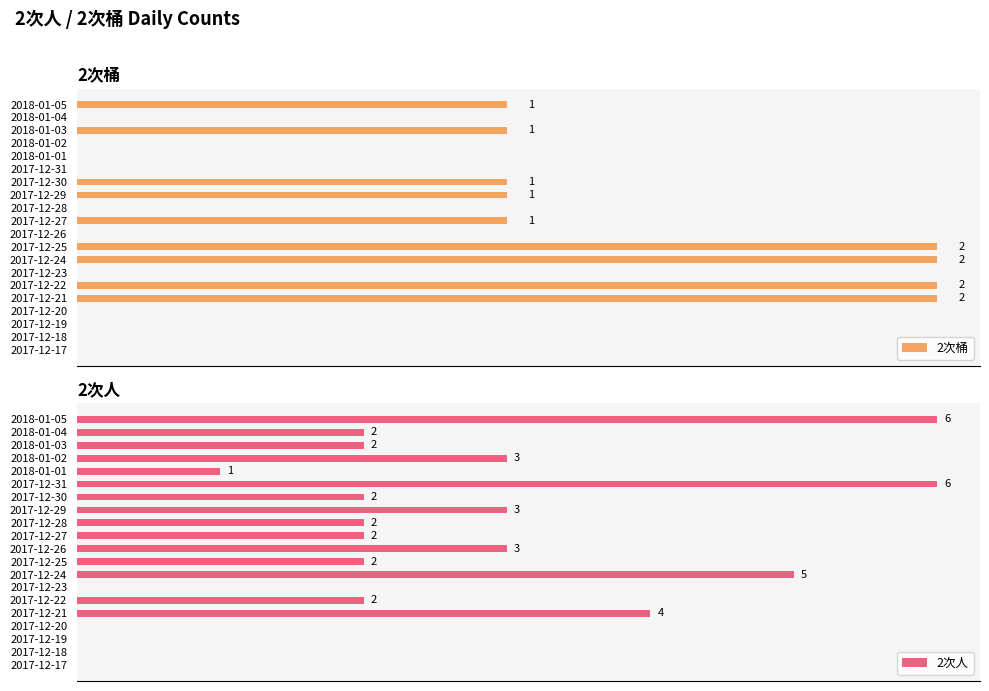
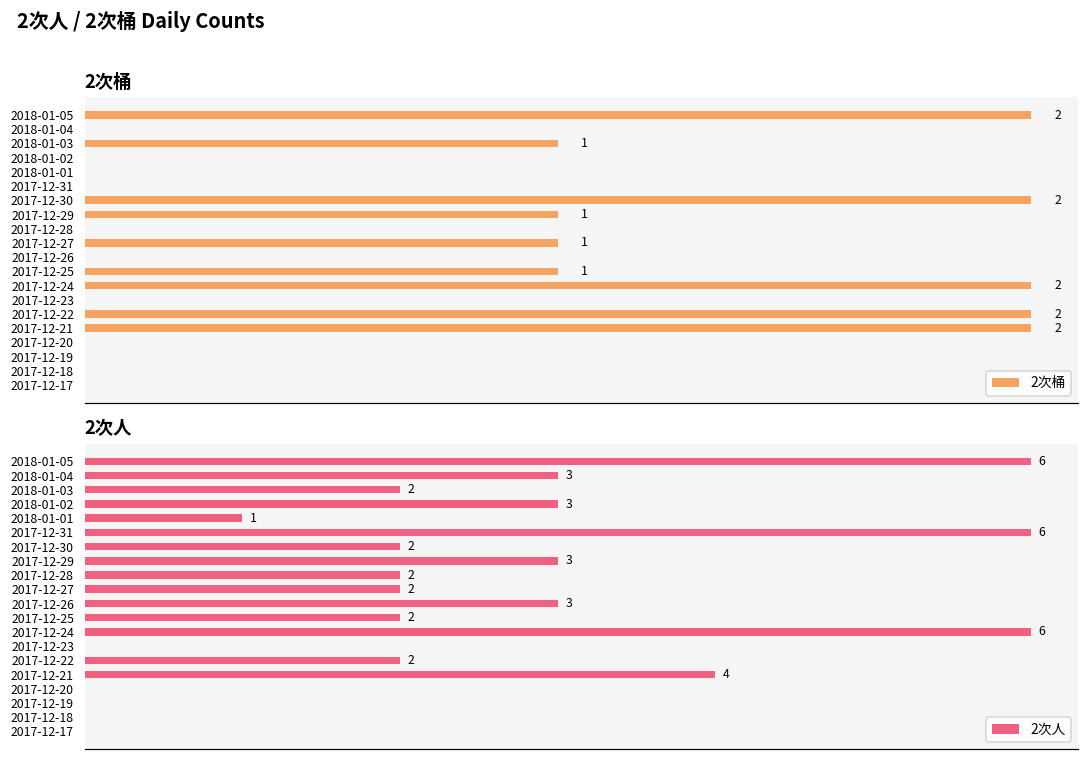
2次桶, 2018-01-05: 1 -> 2
2次桶, 2017-12-30: 1 -> 2
2次桶, 2017-12-25: 2 -> 1
2次人, 2018-01-04: 2 -> 3
2次人, 2017-12-24: 5 -> 6
